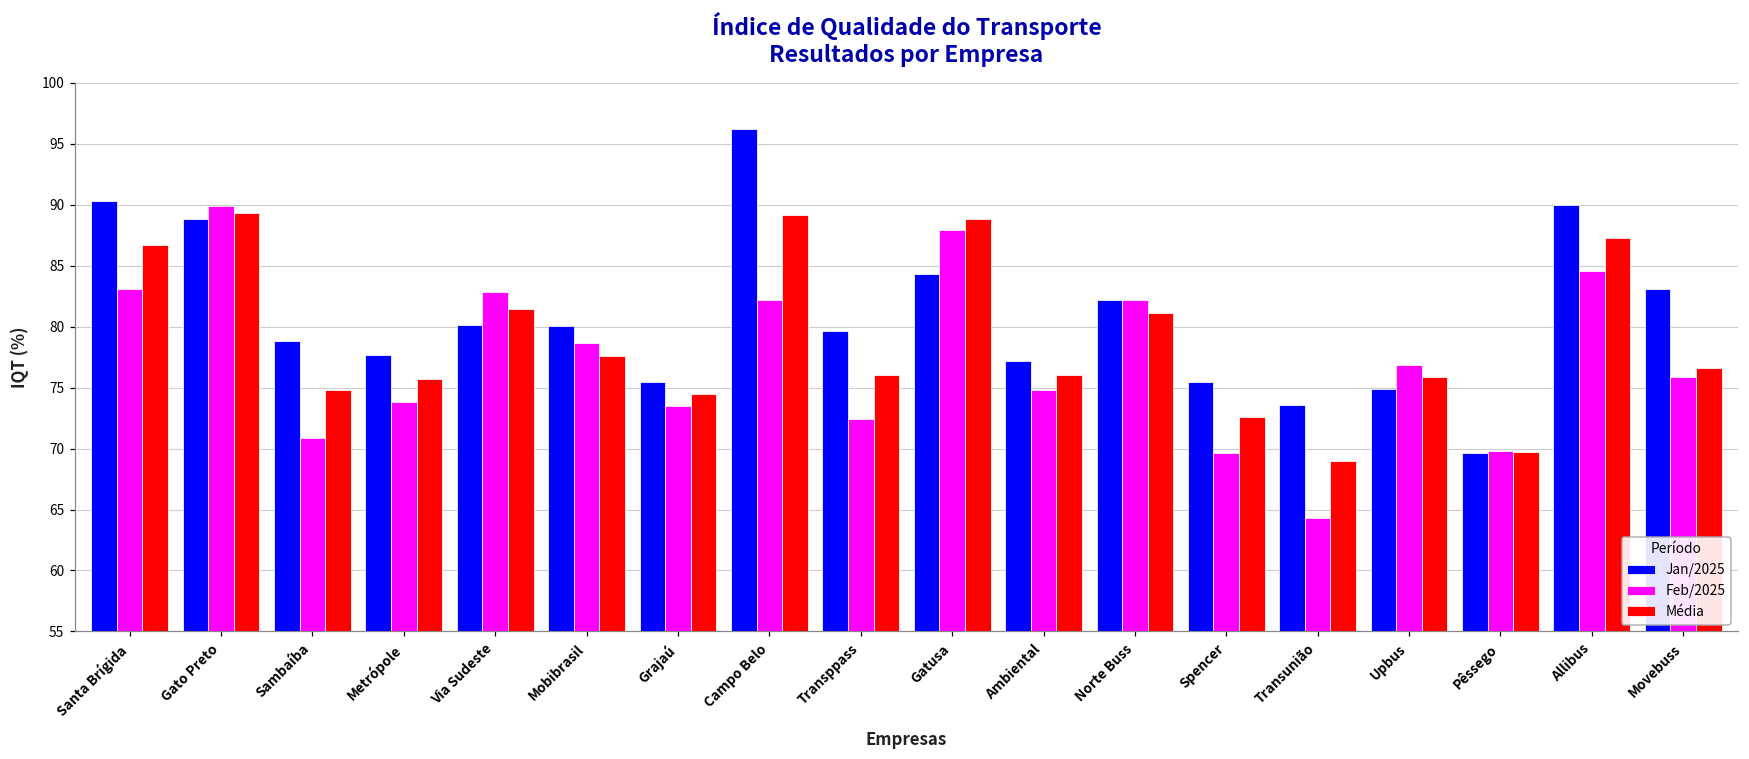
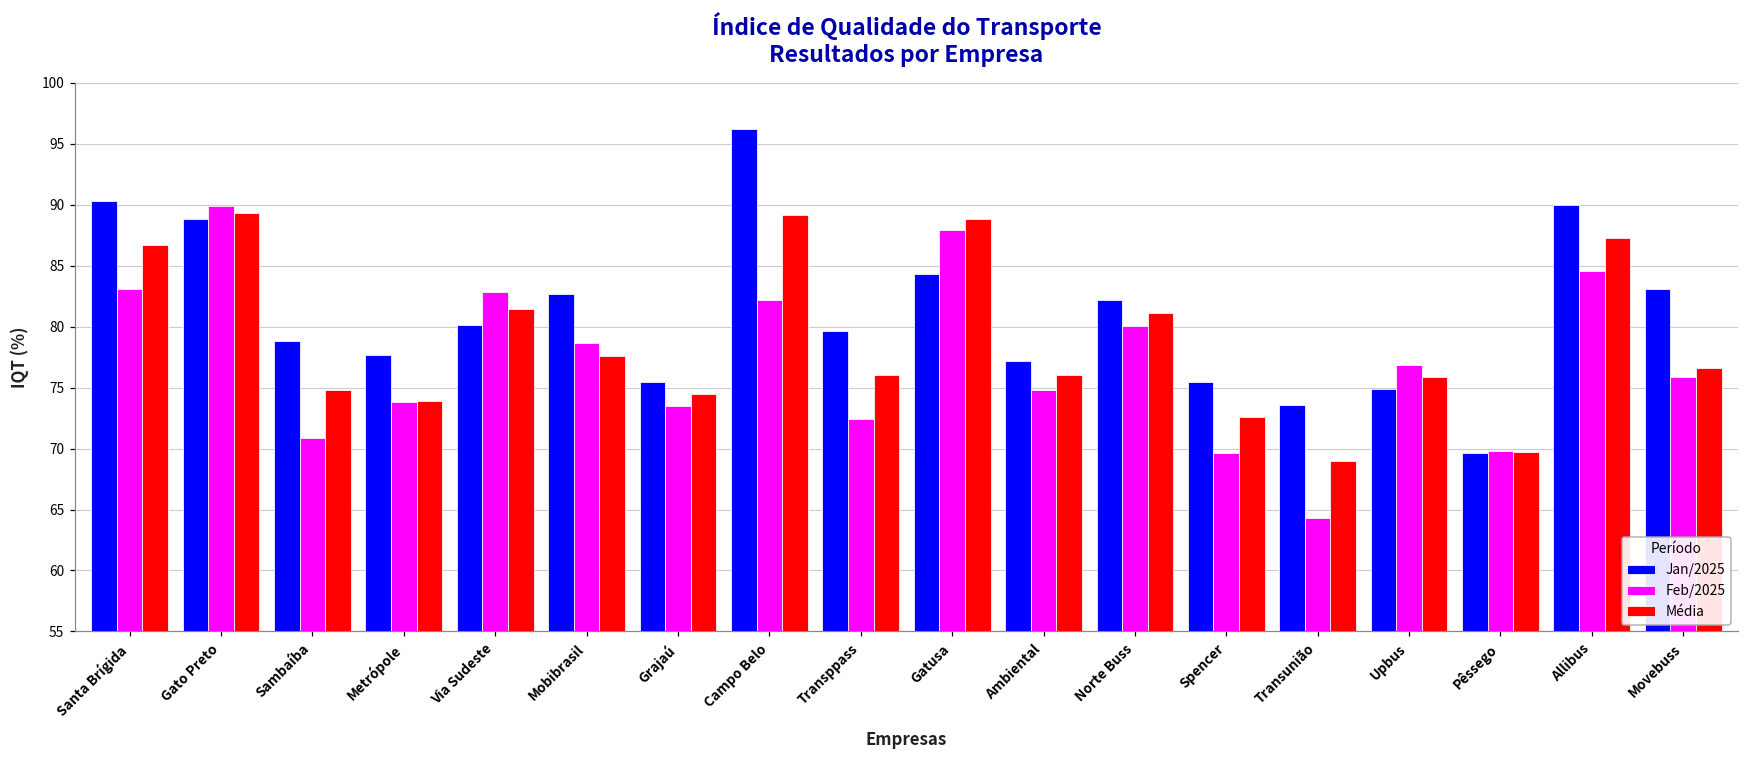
Média, Metrópole: 75.7 -> 73.9
Jan/2025, Mobibrasil: 80.1 -> 82.7
Feb/2025, Norte Buss: 82.2 -> 80.1
